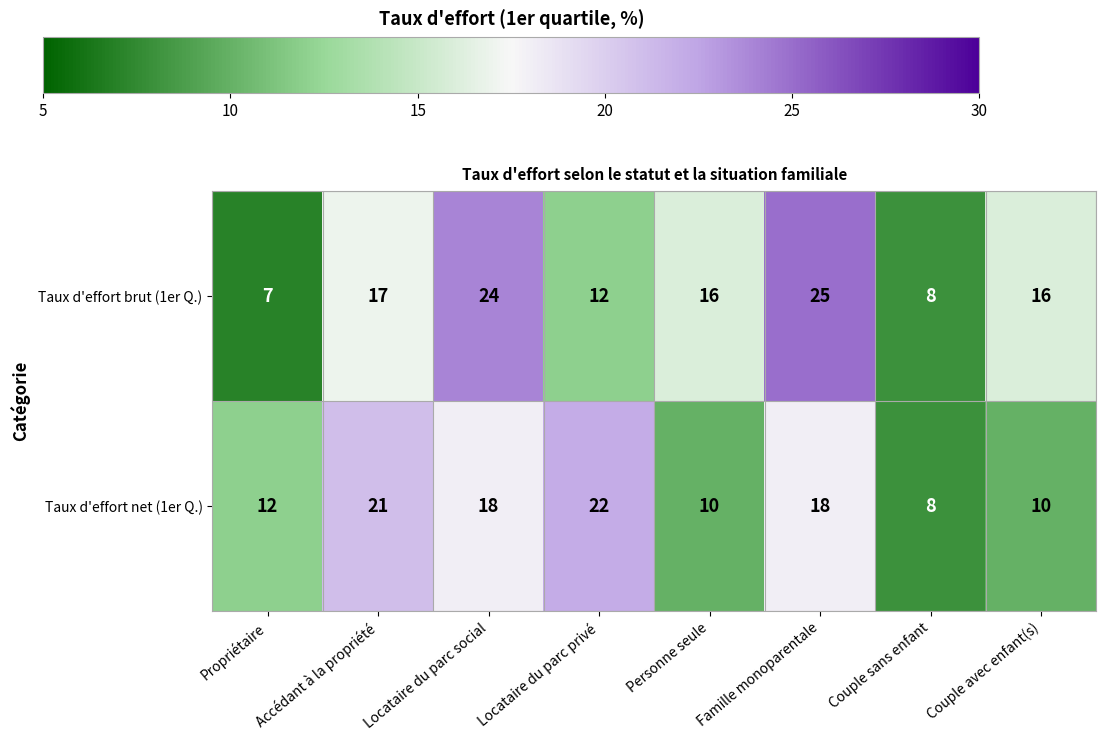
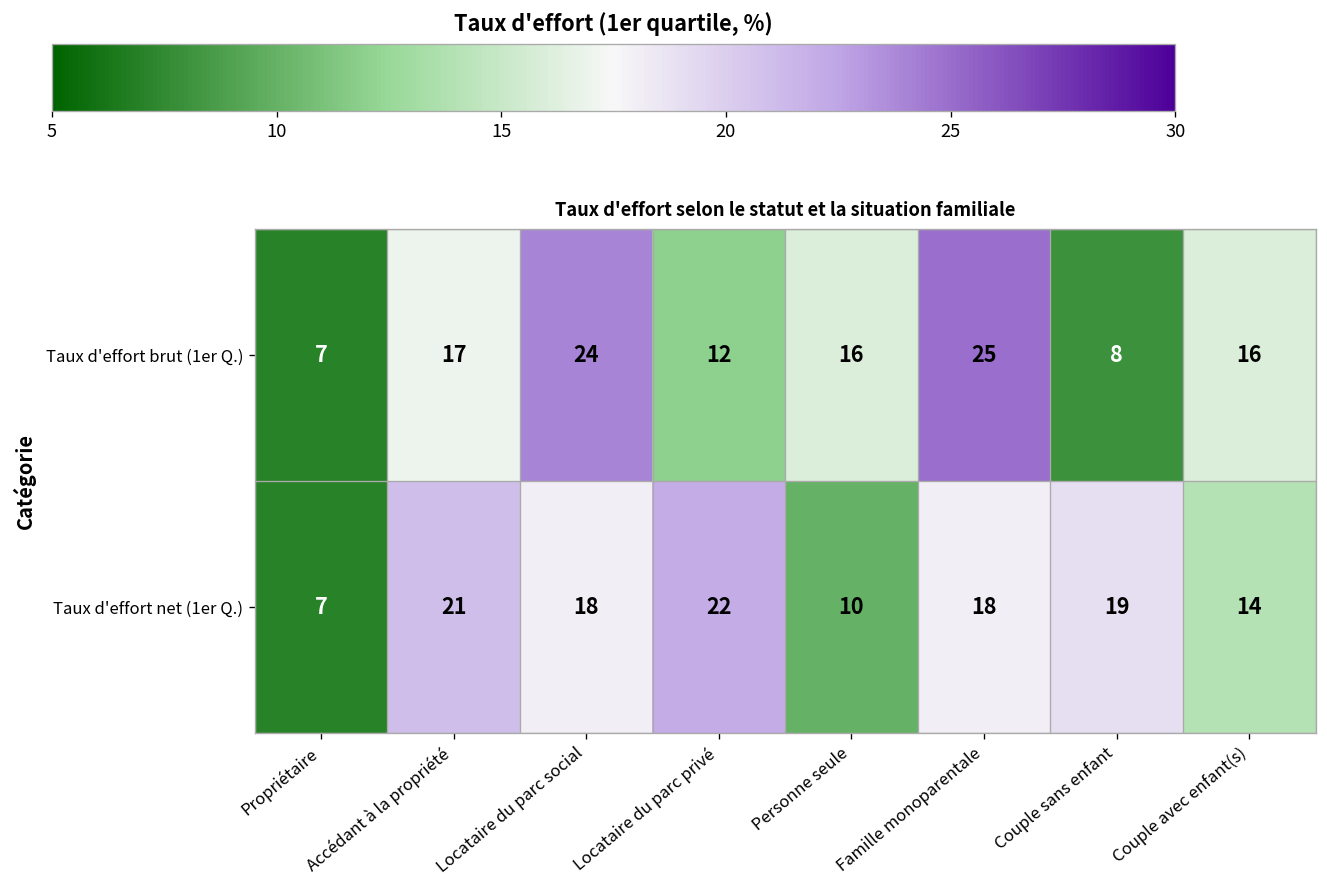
Taux d'effort net (1er Q.), Propriétaire: 12 -> 7
Taux d'effort net (1er Q.), Couple sans enfant: 8 -> 19
Taux d'effort net (1er Q.), Couple avec enfant(s): 10 -> 14
